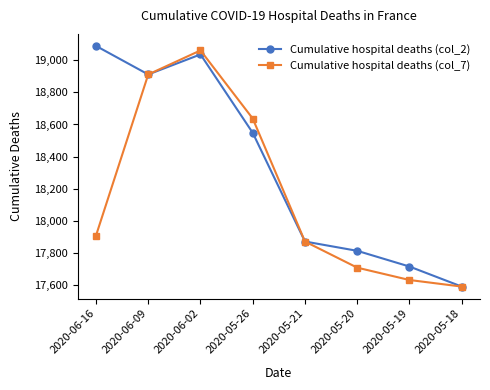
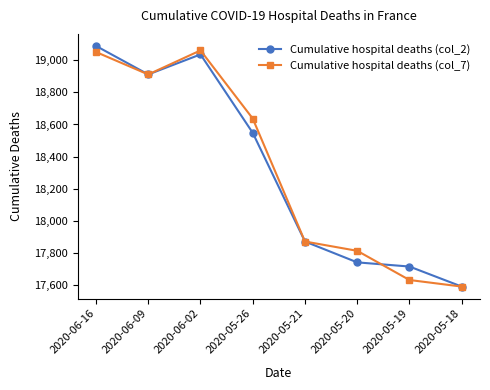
Cumulative hospital deaths (col_7), 2020-06-16: 17,910 -> 19,050
Cumulative hospital deaths (col_2), 2020-05-20: 17,810 -> 17,740
Cumulative hospital deaths (col_7), 2020-05-20: 17,710 -> 17,810
